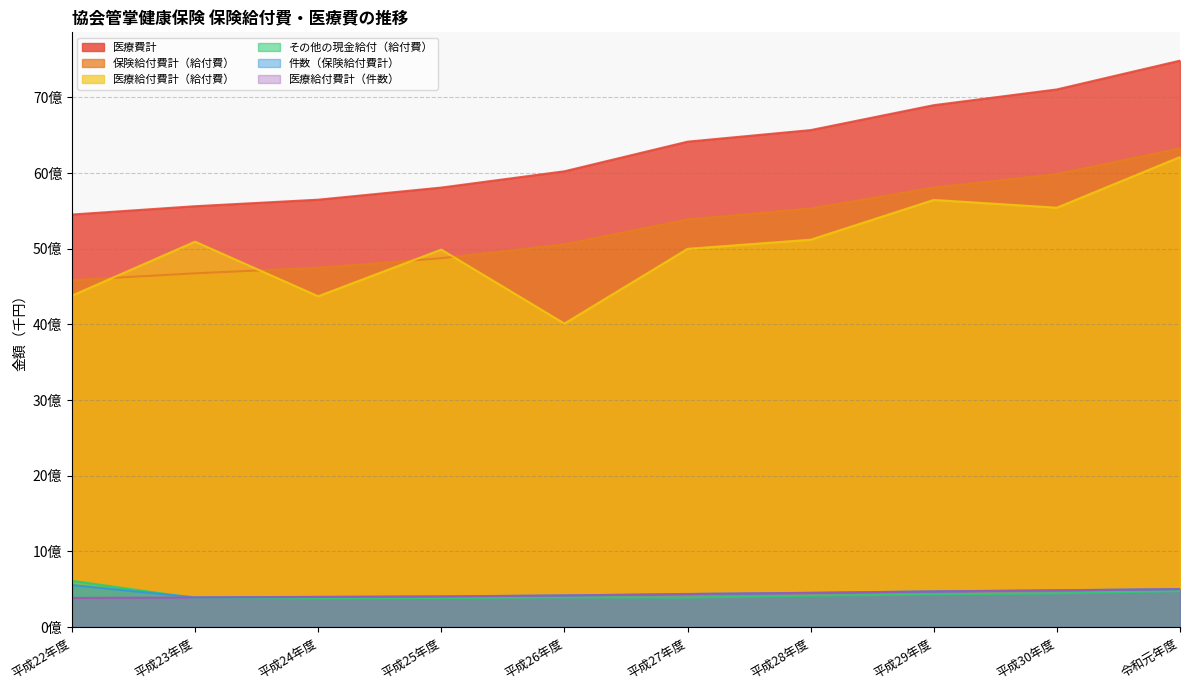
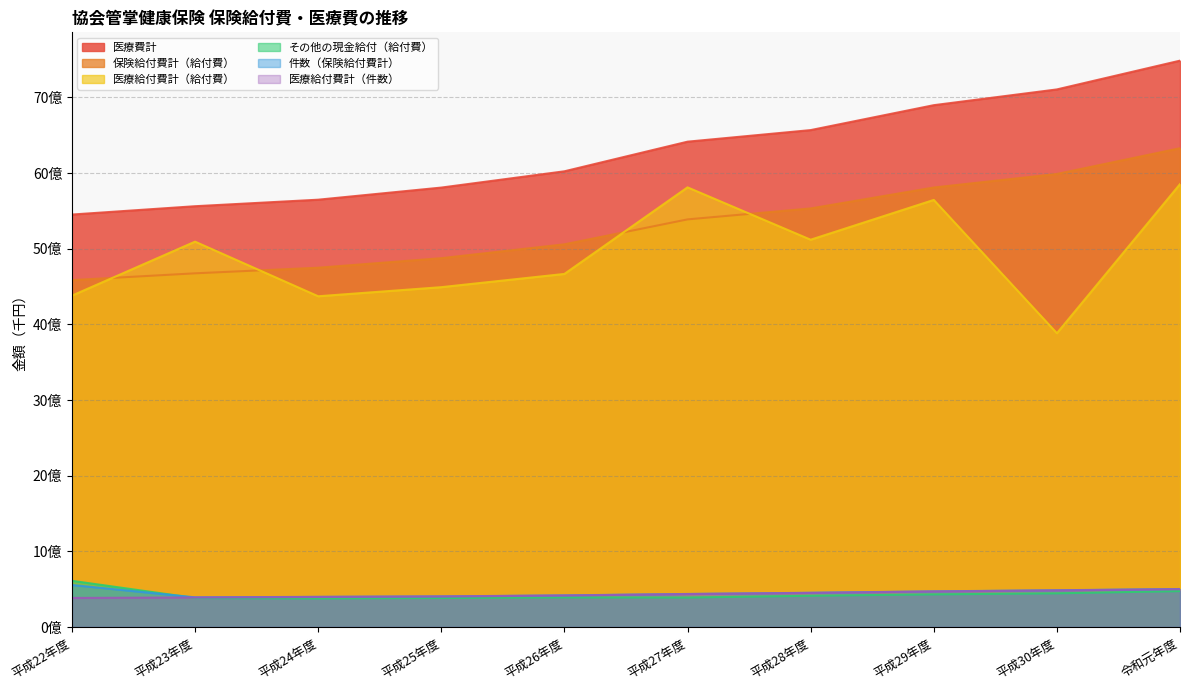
医療給付費計（給付費）, 平成25年度: 50億 -> 45億
医療給付費計（給付費）, 平成26年度: 40億 -> 47億
医療給付費計（給付費）, 平成27年度: 50億 -> 58億
医療給付費計（給付費）, 平成30年度: 55億 -> 39億
医療給付費計（給付費）, 令和元年度: 62億 -> 59億
